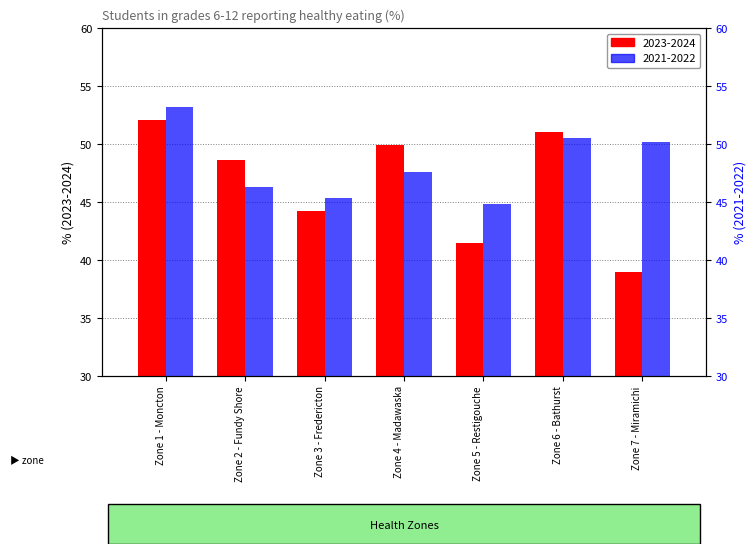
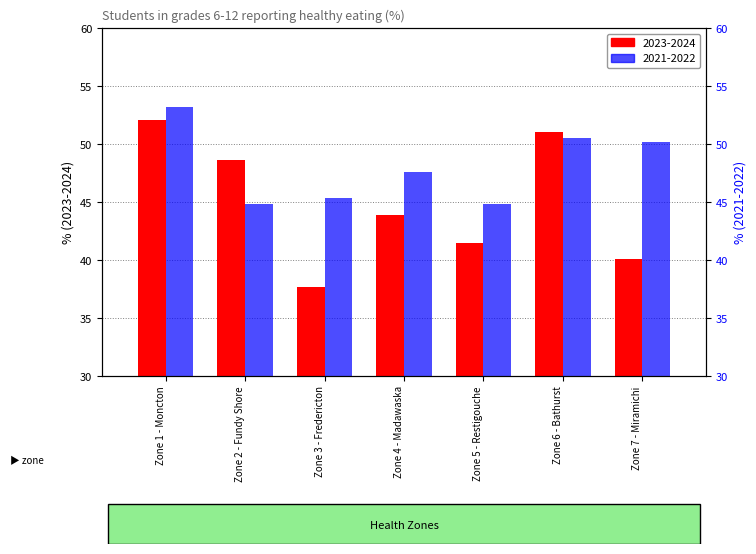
2021-2022, Zone 2 - Fundy Shore: 46.3 -> 44.8
2023-2024, Zone 3 - Fredericton: 44.3 -> 37.7
2023-2024, Zone 4 - Madawaska: 49.9 -> 43.9
2023-2024, Zone 7 - Miramichi: 39.0 -> 40.1
